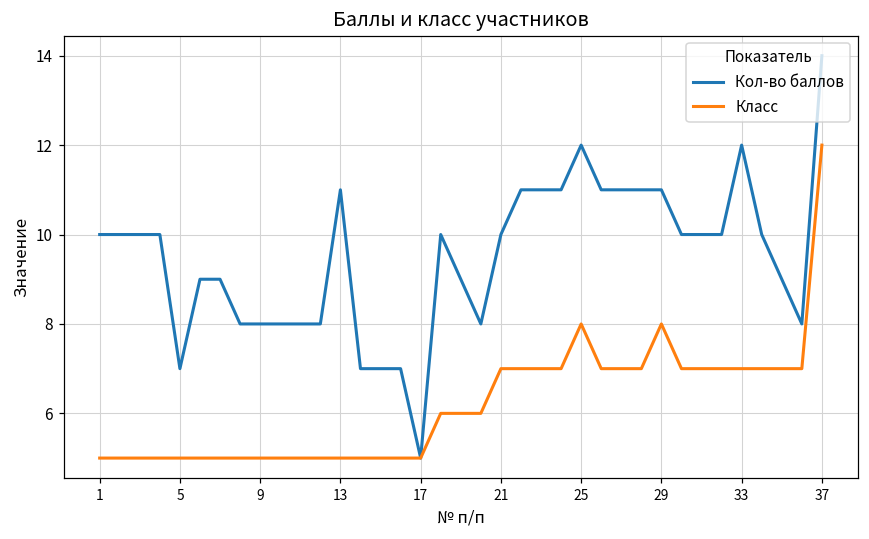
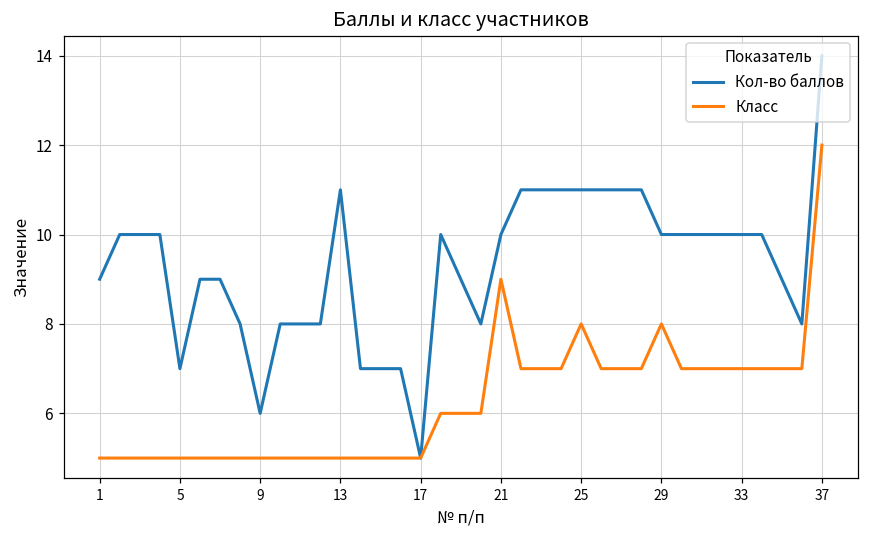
Кол-во баллов, 1: 10 -> 9
Кол-во баллов, 9: 8 -> 6
Класс, 21: 7 -> 9
Кол-во баллов, 25: 12 -> 11
Кол-во баллов, 29: 11 -> 10
Кол-во баллов, 33: 12 -> 10
